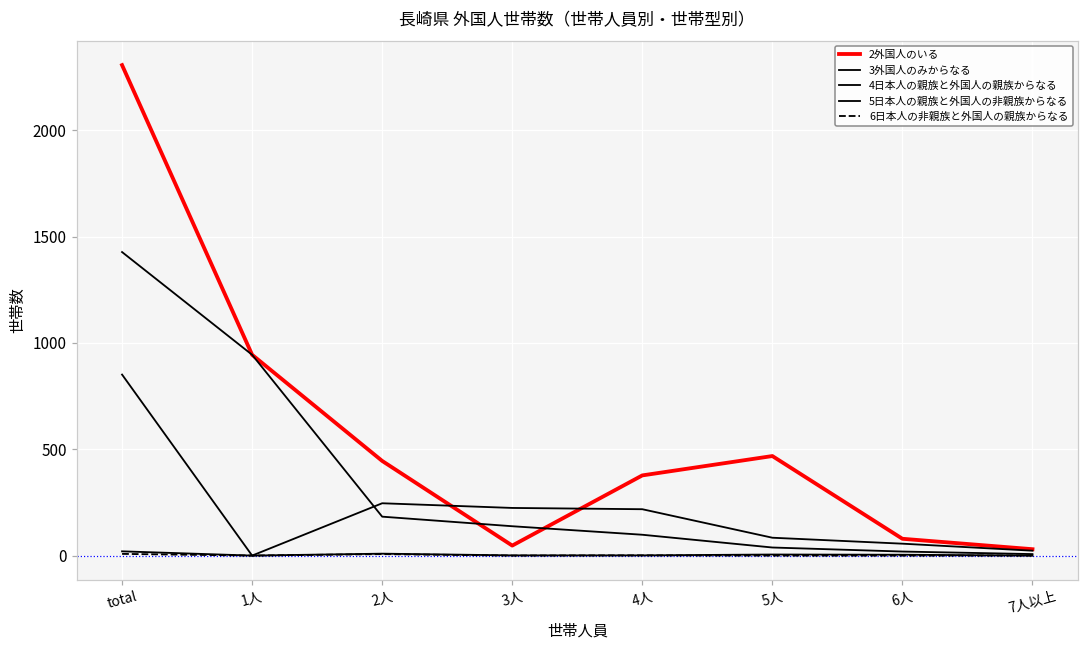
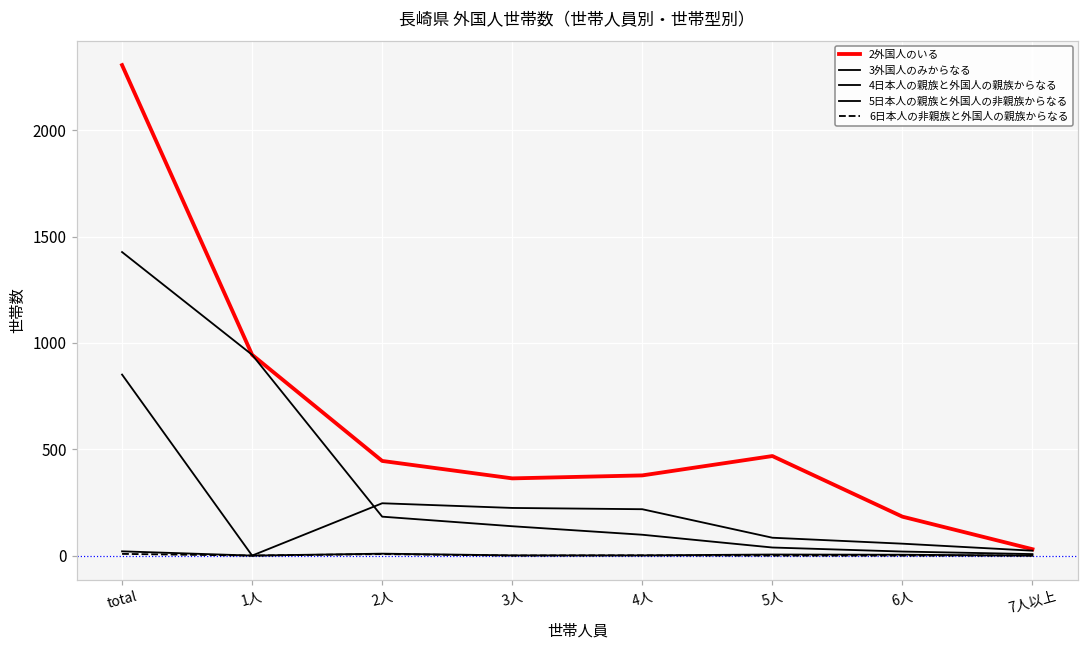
2外国人のいる, 3人: 50 -> 360
2外国人のいる, 6人: 80 -> 180
